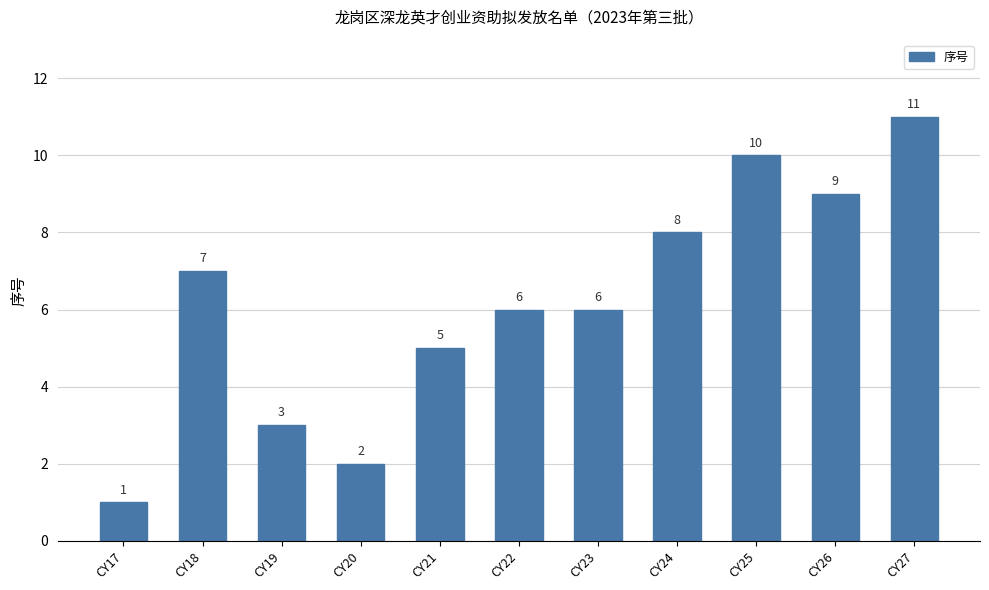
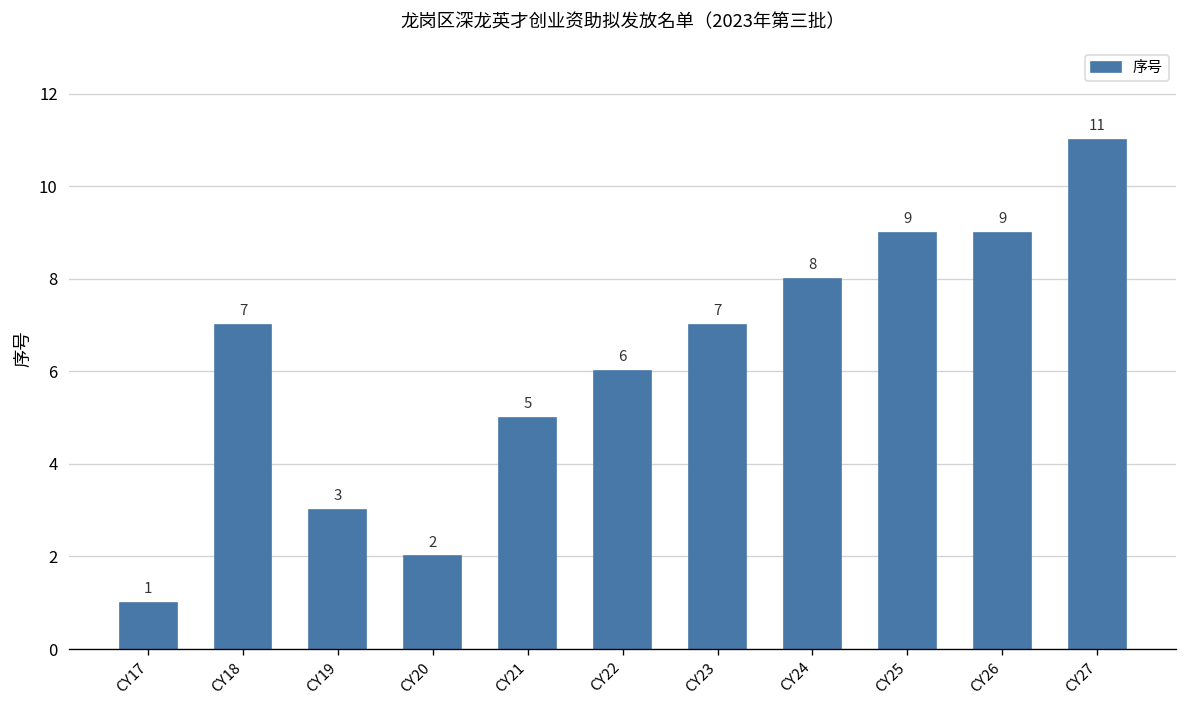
CY23: 6 -> 7
CY25: 10 -> 9
